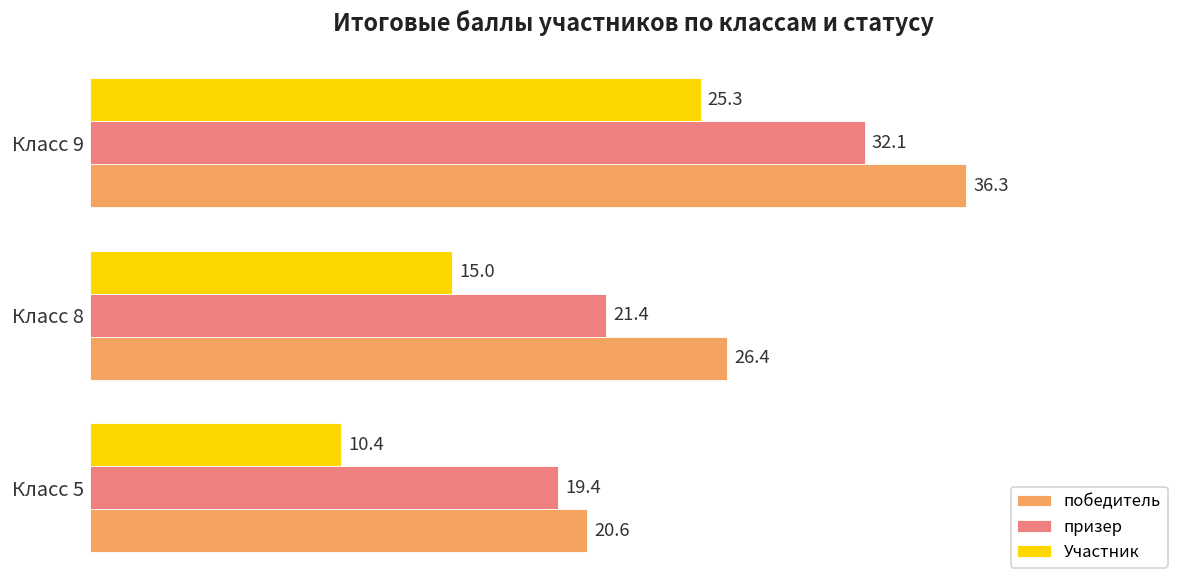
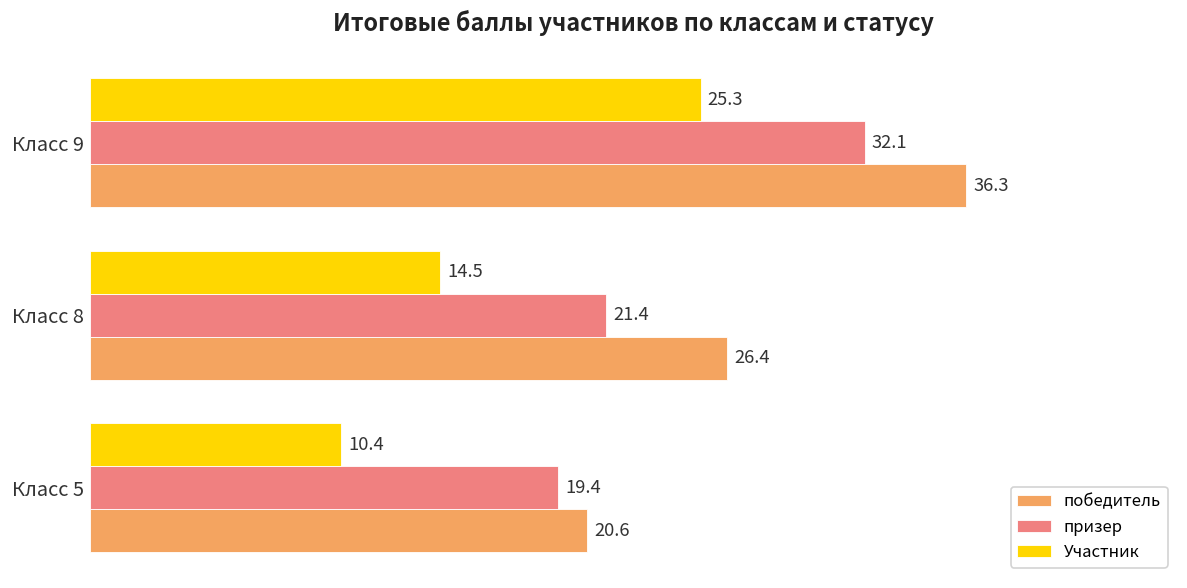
Участник, Класс 8: 15.0 -> 14.5
